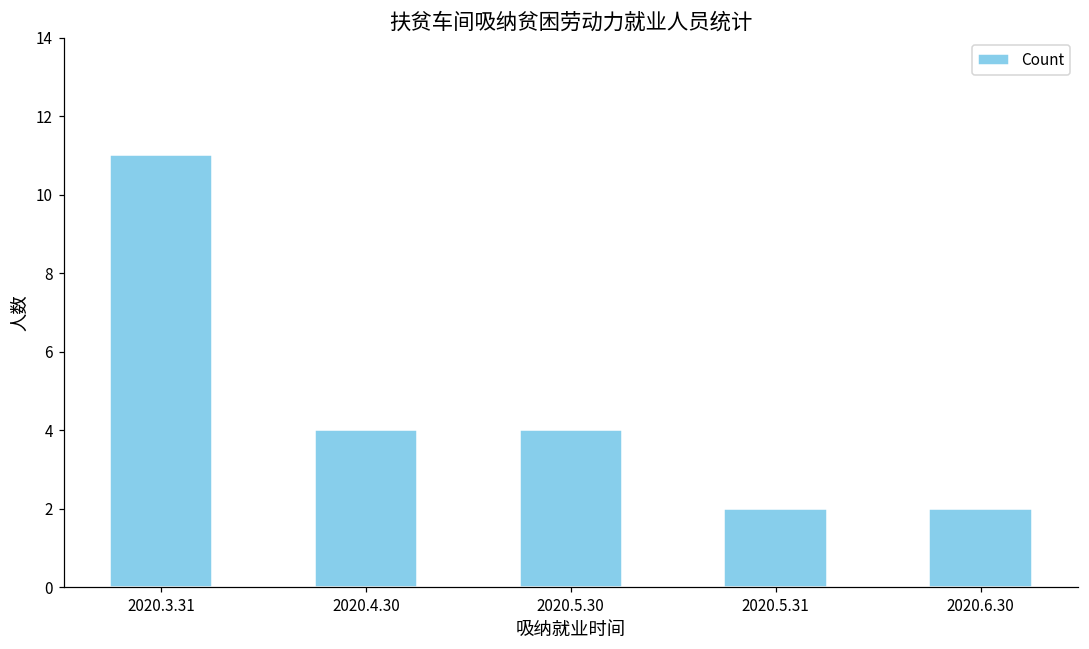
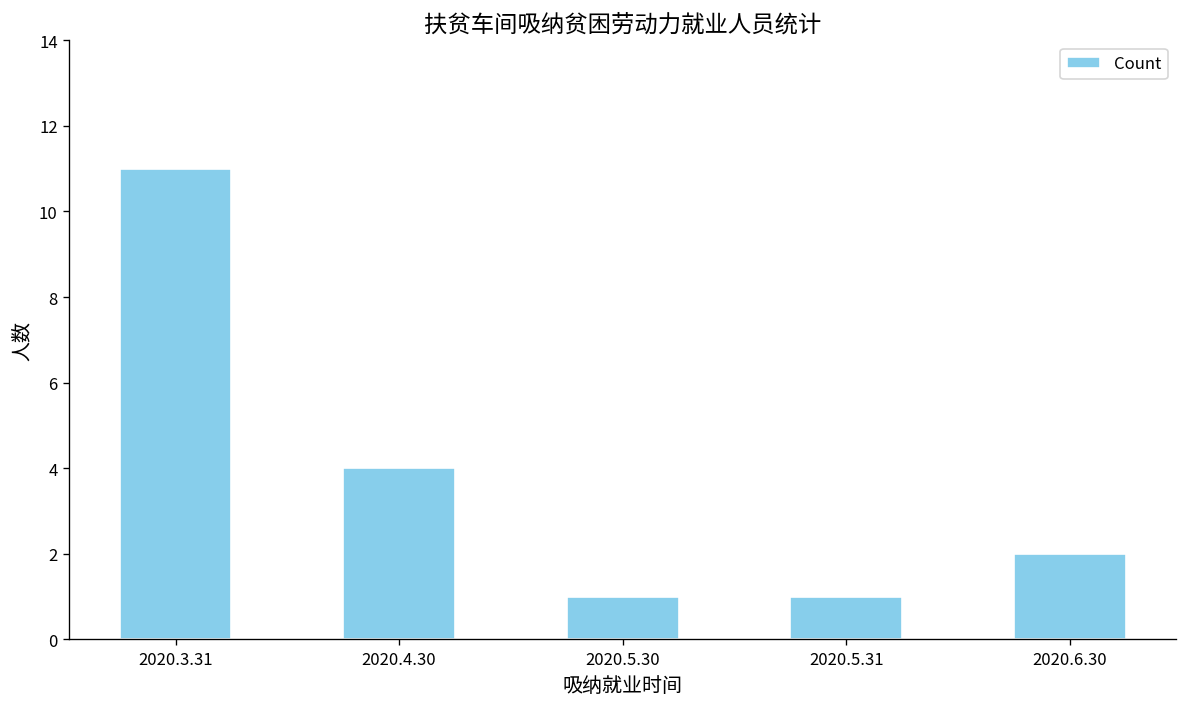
2020.5.30: 4 -> 1
2020.5.31: 2 -> 1
